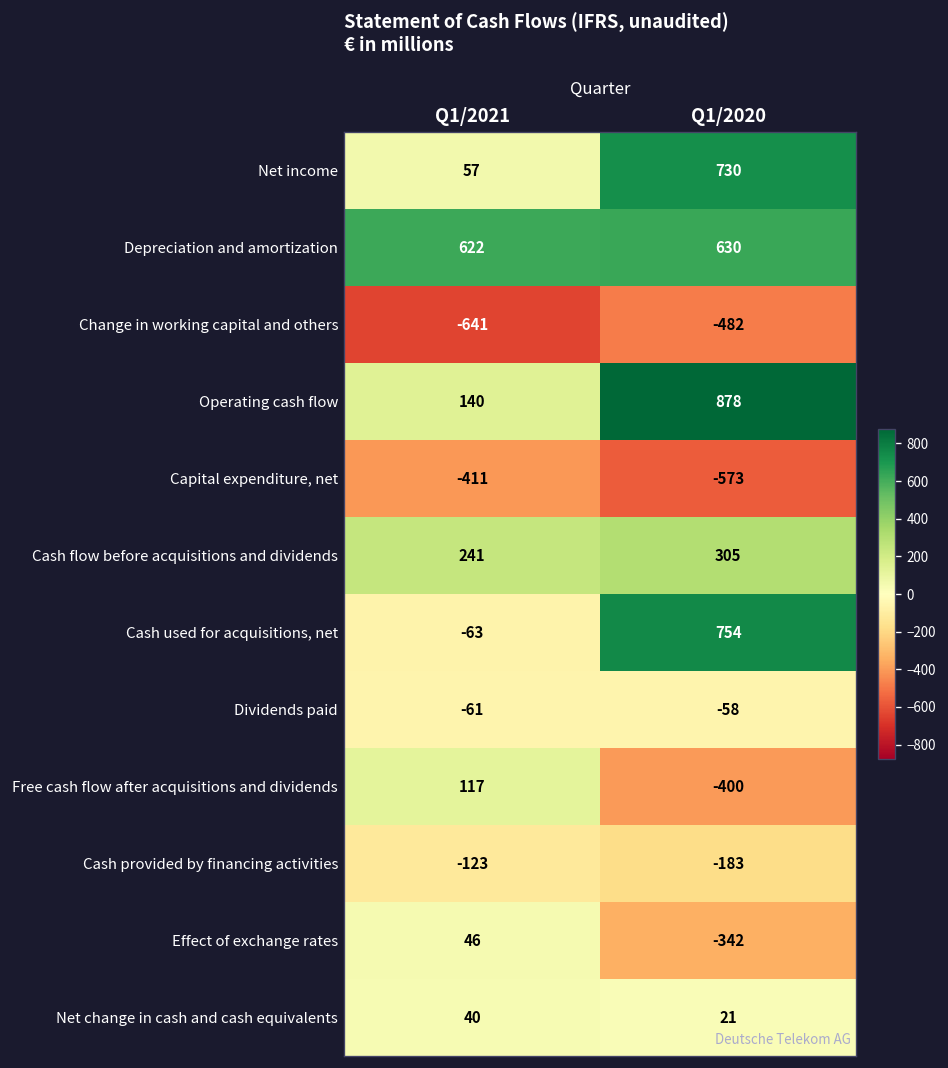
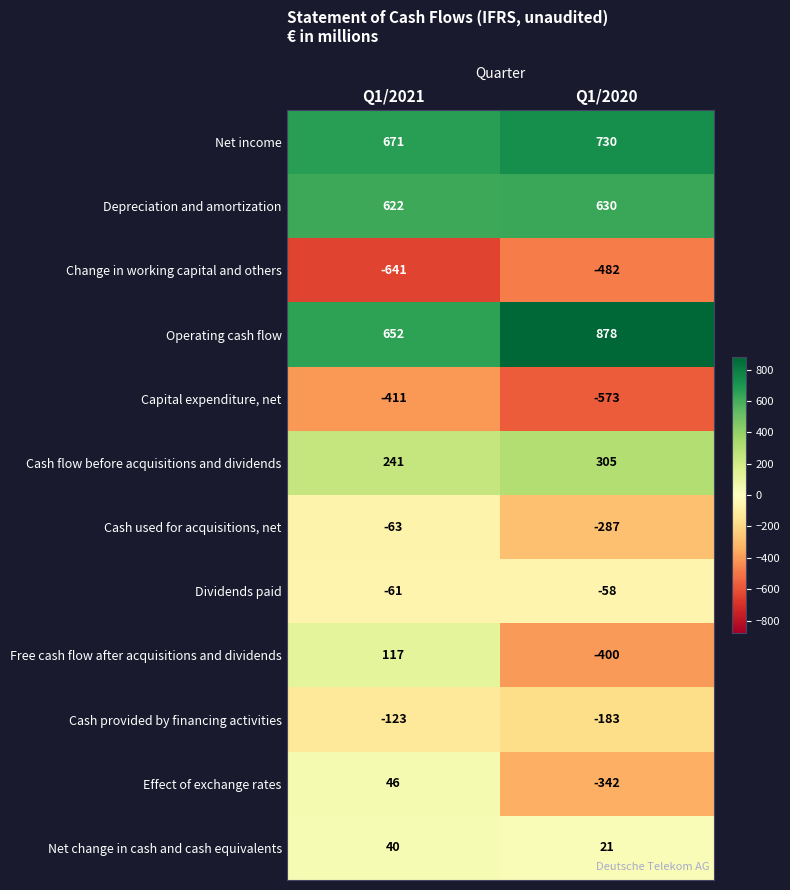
Net income, Q1/2021: 57 -> 671
Operating cash flow, Q1/2021: 140 -> 652
Cash used for acquisitions, net, Q1/2020: 754 -> -287
